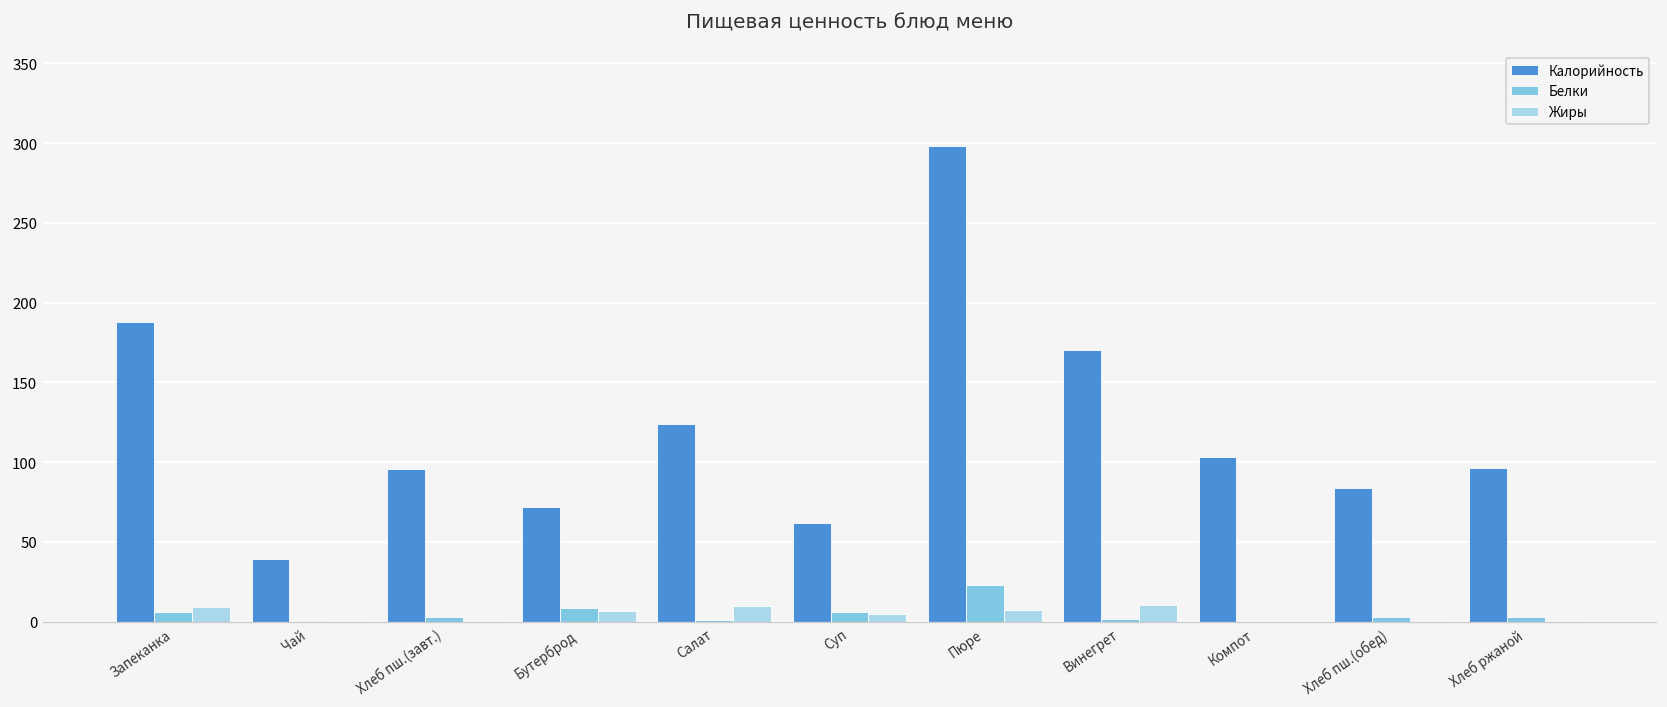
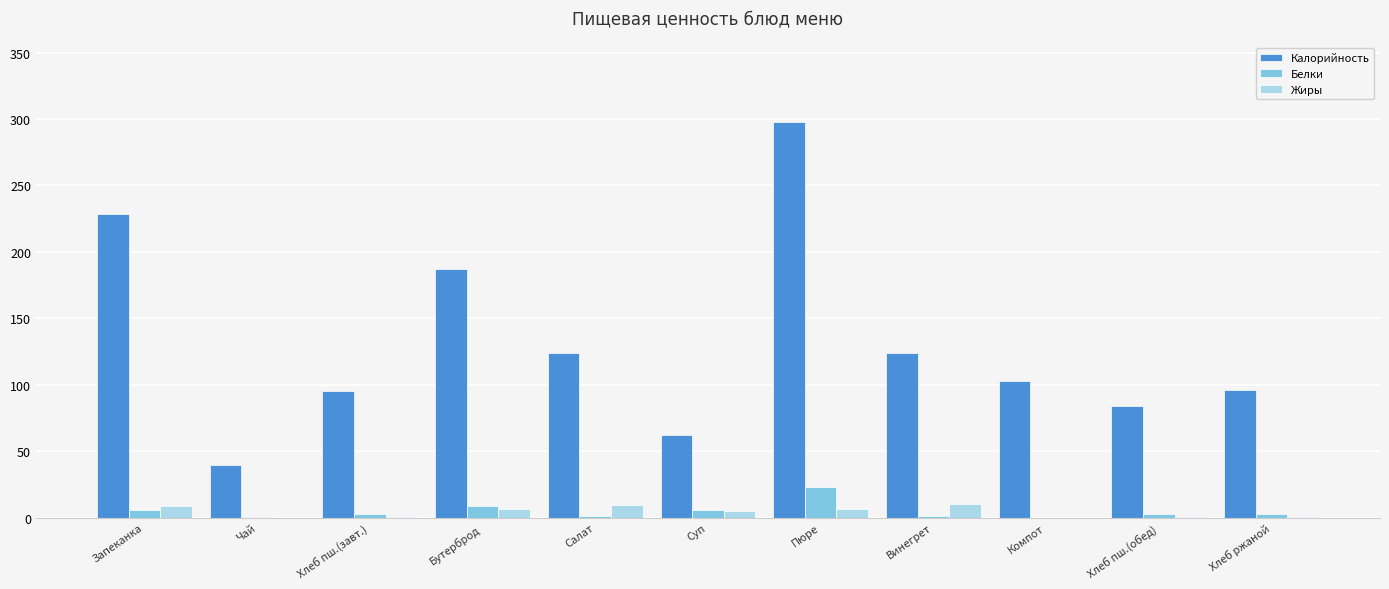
Калорийность, Запеканка: 188 -> 229
Калорийность, Бутерброд: 72 -> 187
Калорийность, Винегрет: 170 -> 124
